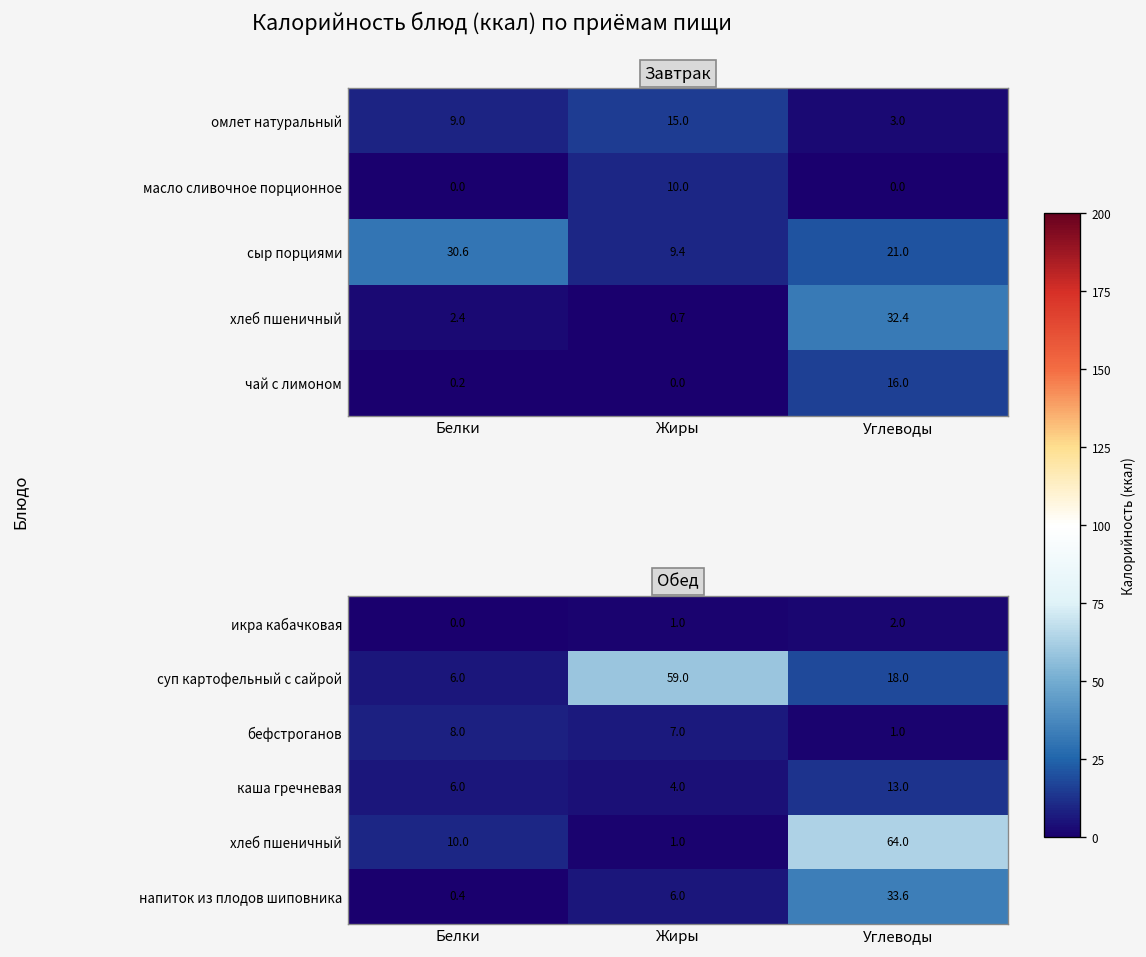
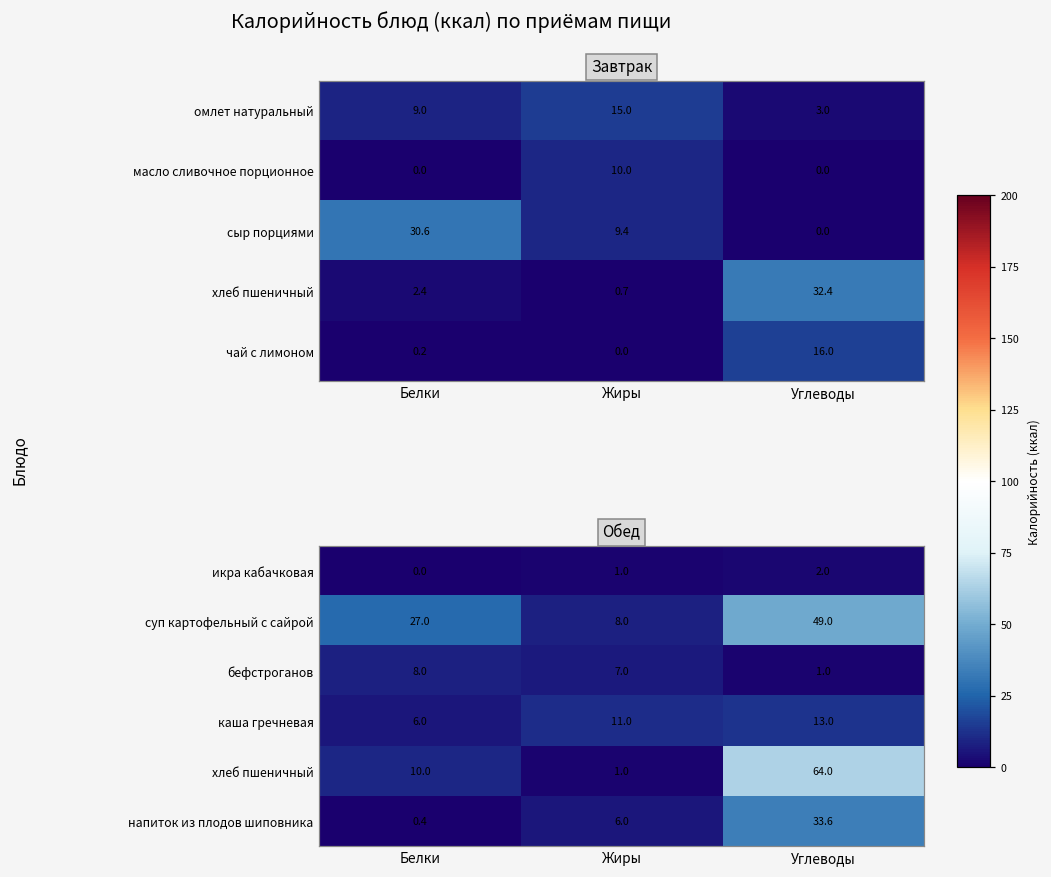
Завтрак, сыр порциями, Углеводы: 21.0 -> 0.0
Обед, суп картофельный с сайрой, Белки: 6.0 -> 27.0
Обед, суп картофельный с сайрой, Жиры: 59.0 -> 8.0
Обед, суп картофельный с сайрой, Углеводы: 18.0 -> 49.0
Обед, каша гречневая, Жиры: 4.0 -> 11.0
